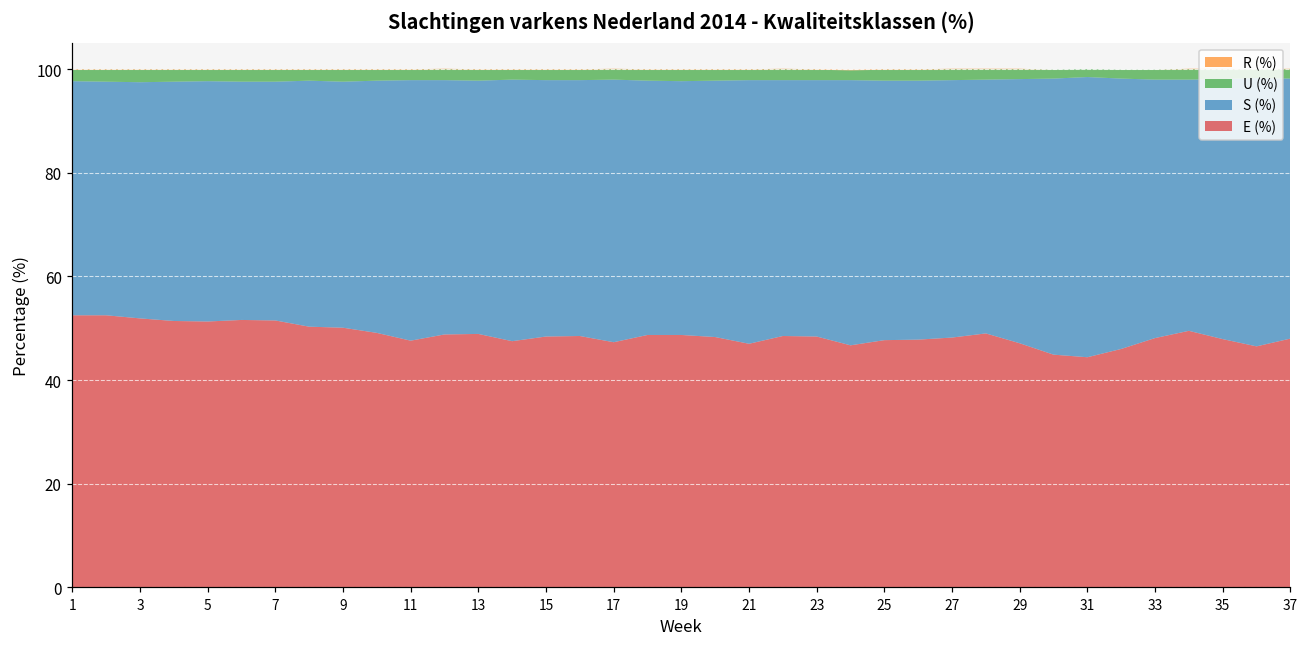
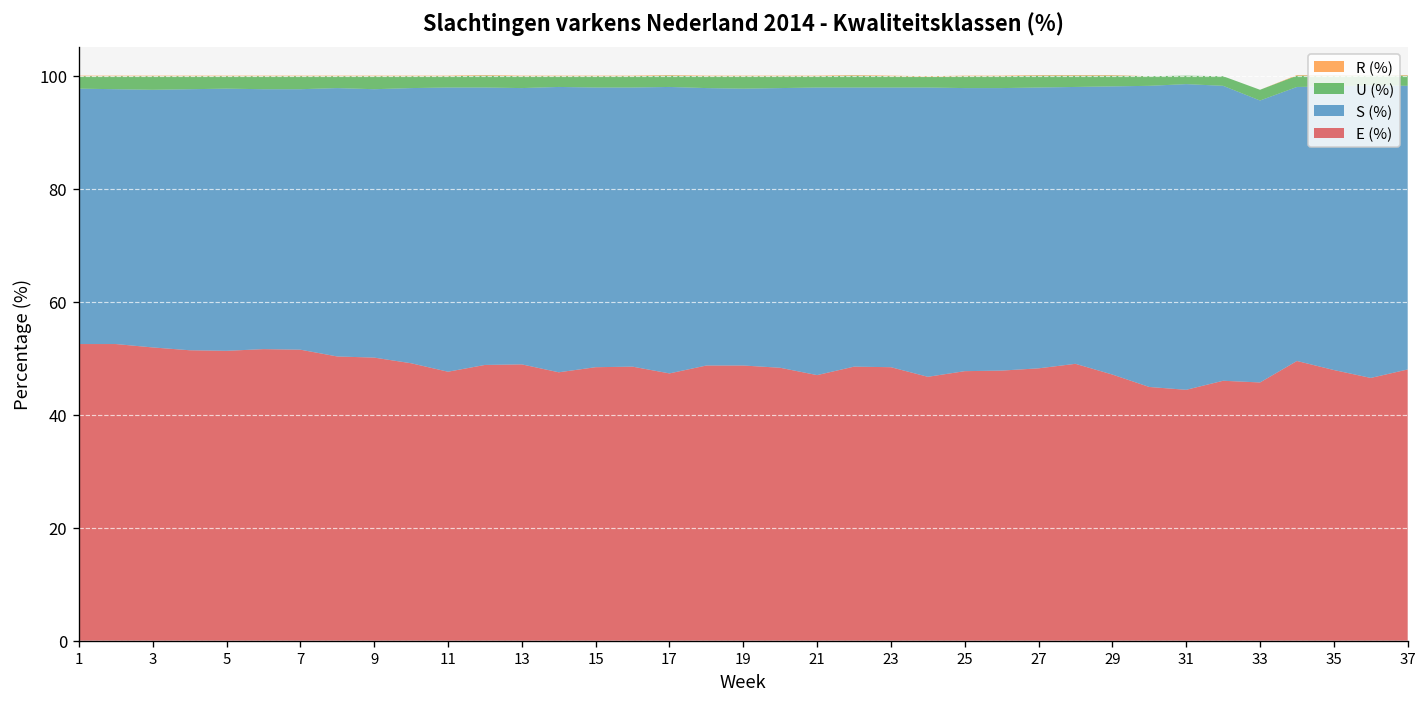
E (%), 33: 48 -> 46
